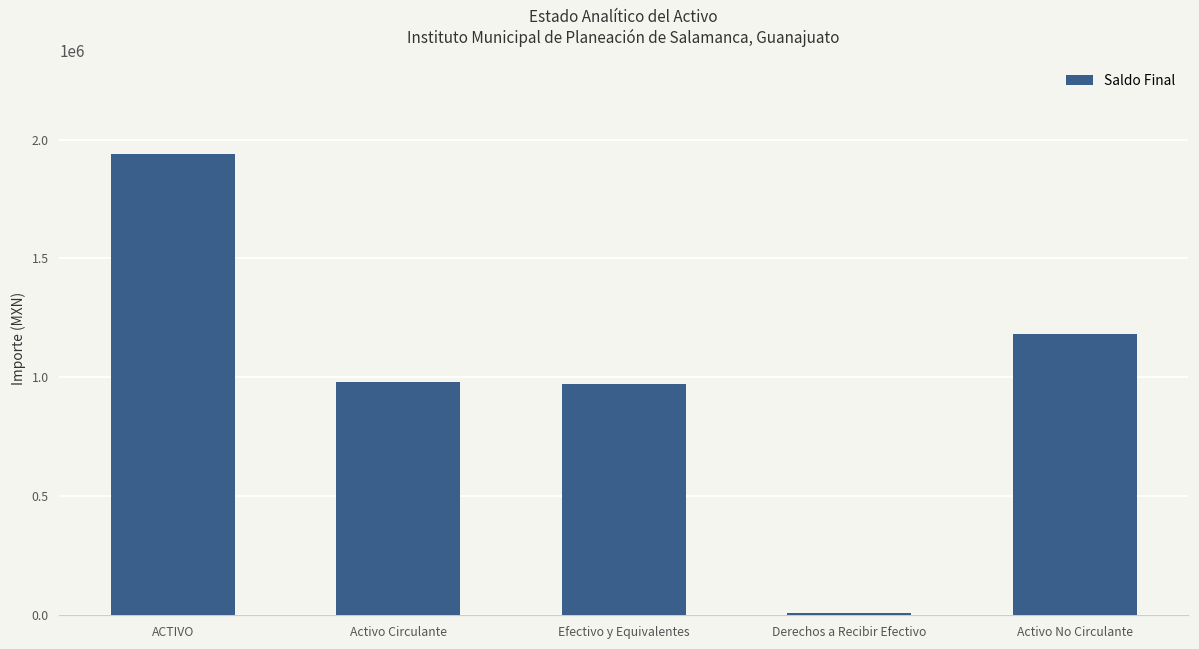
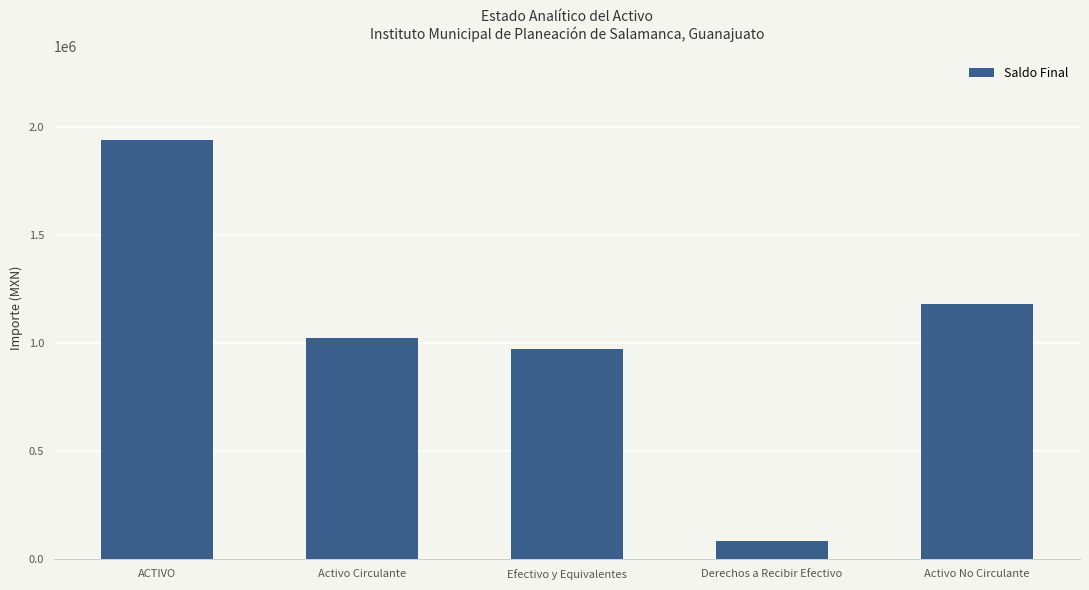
Activo Circulante: 980000 -> 1020000
Derechos a Recibir Efectivo: 10000 -> 90000
